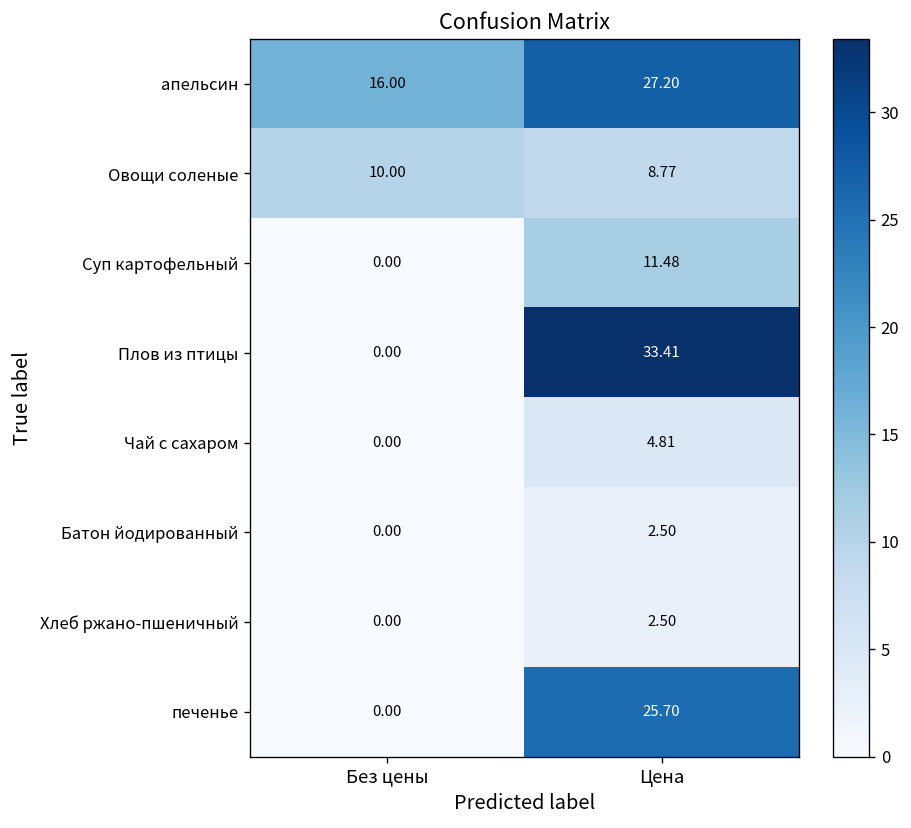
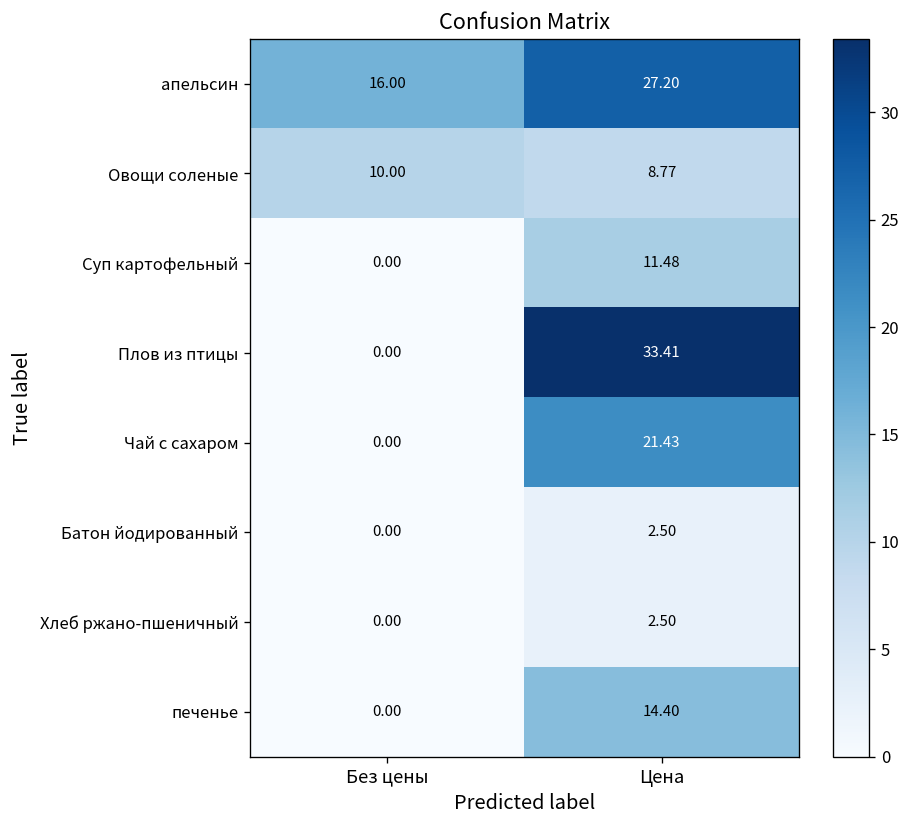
Чай с сахаром, Цена: 4.81 -> 21.43
печенье, Цена: 25.70 -> 14.40
